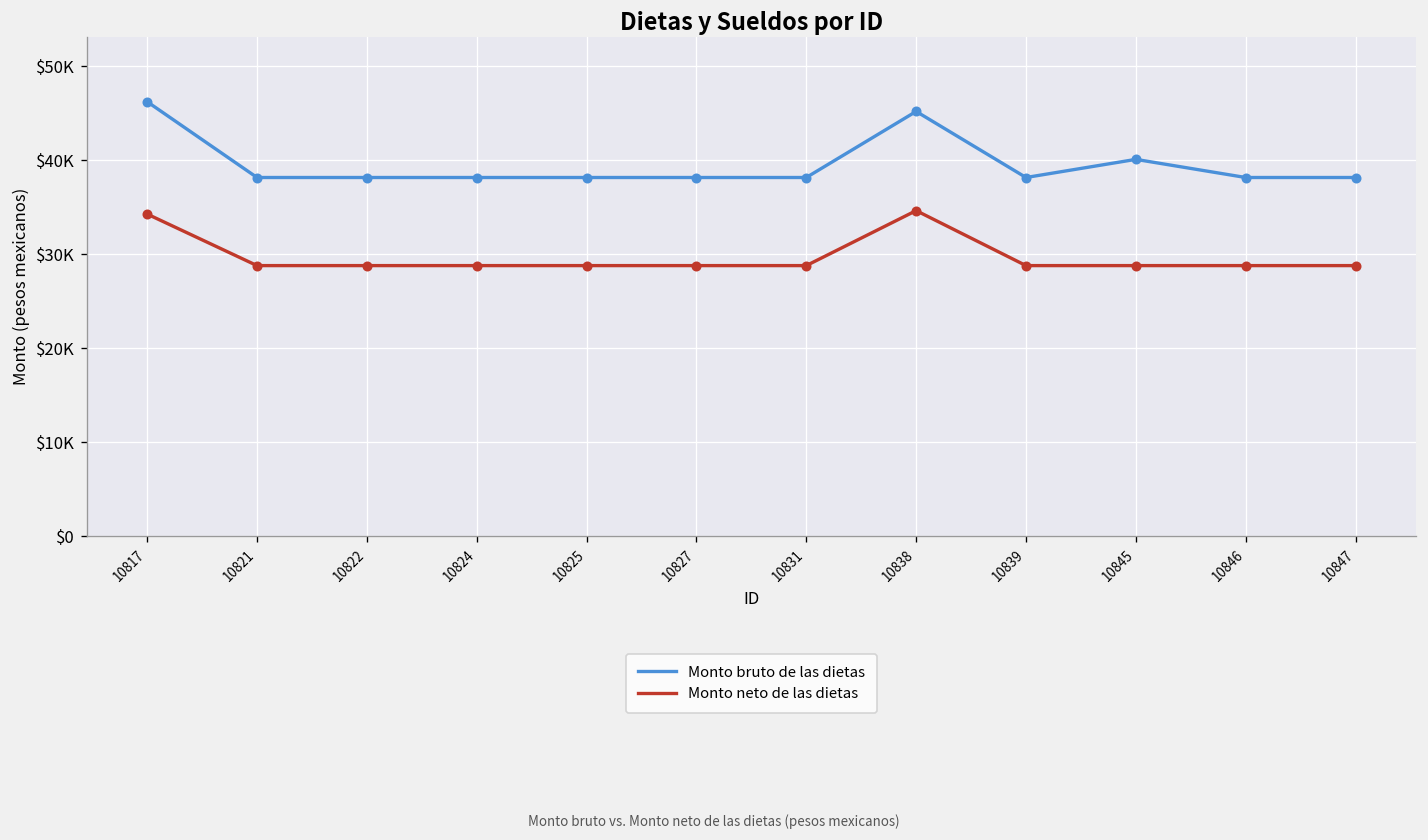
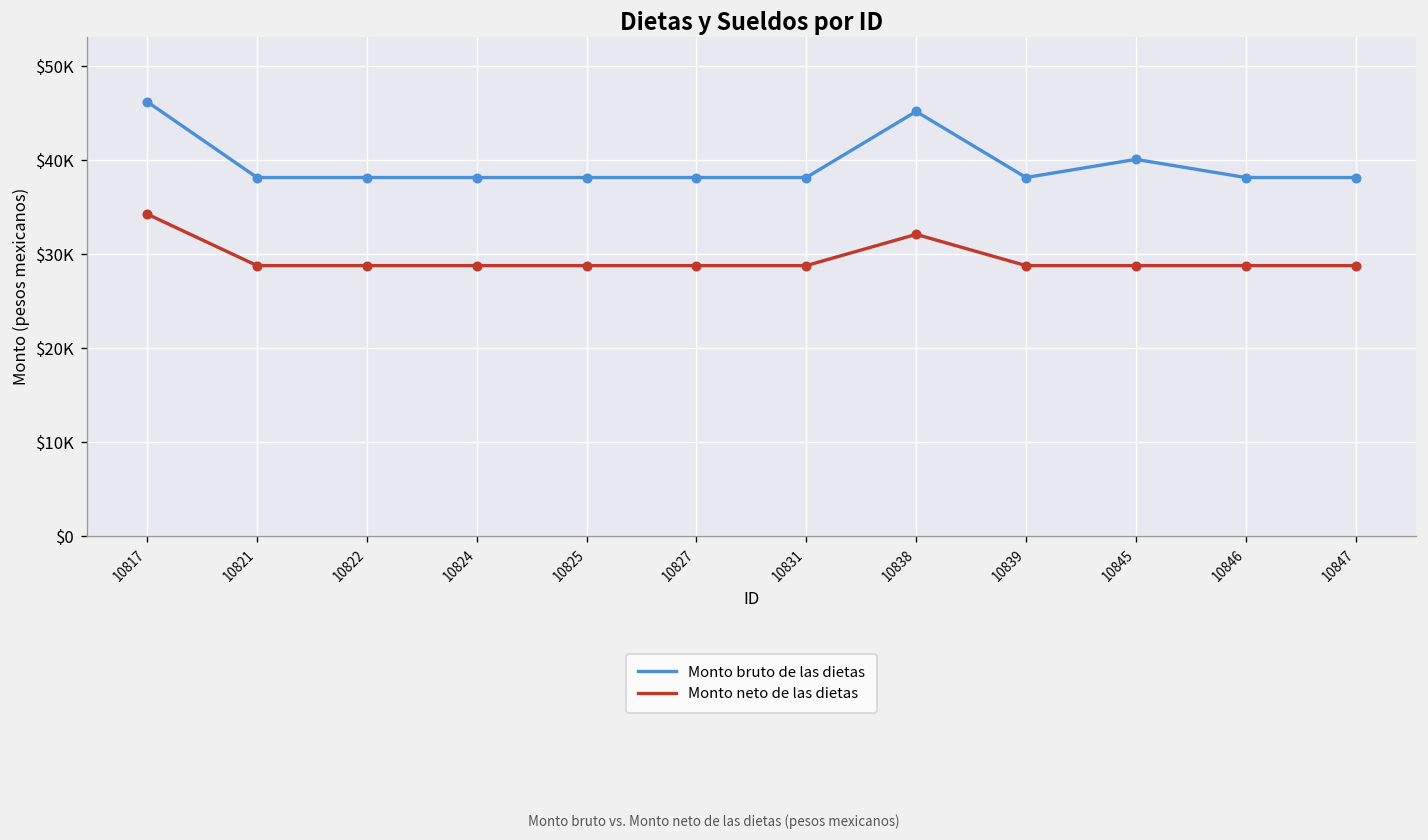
Monto neto de las dietas, 10838: $35000 -> $32000
